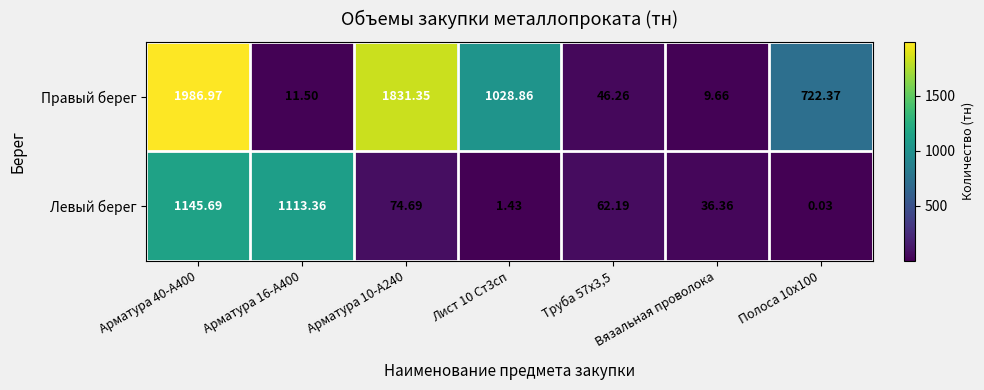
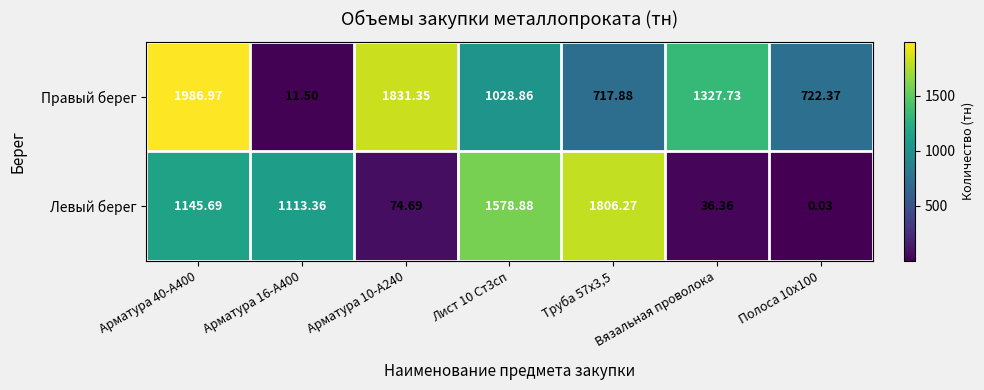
Правый берег, Труба 57х3,5: 46.26 -> 717.88
Правый берег, Вязальная проволока: 9.66 -> 1327.73
Левый берег, Лист 10 Ст3сп: 1.43 -> 1578.88
Левый берег, Труба 57х3,5: 62.19 -> 1806.27
